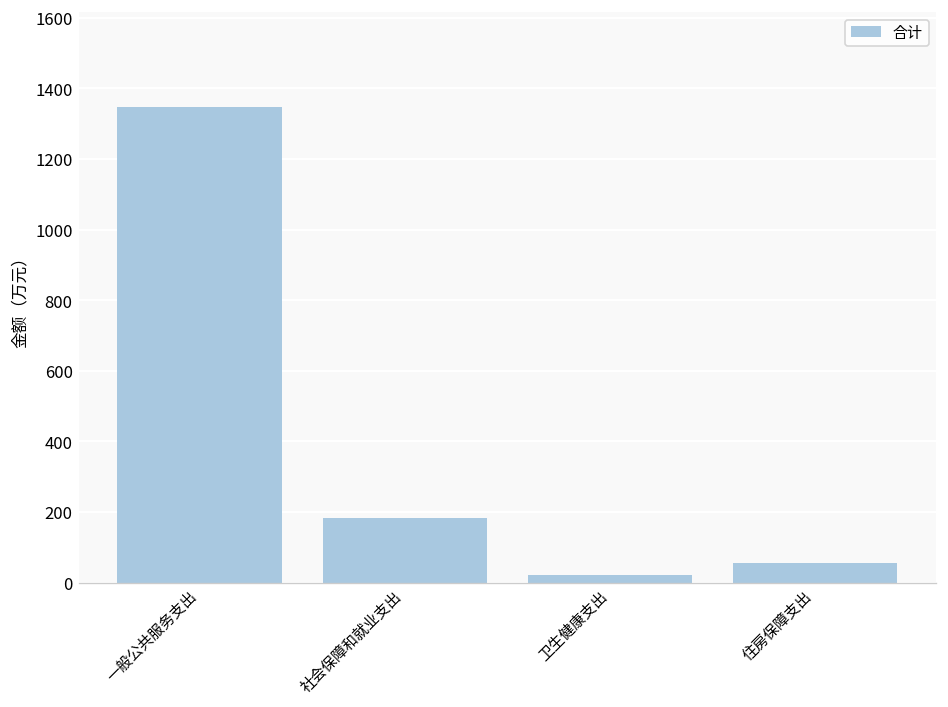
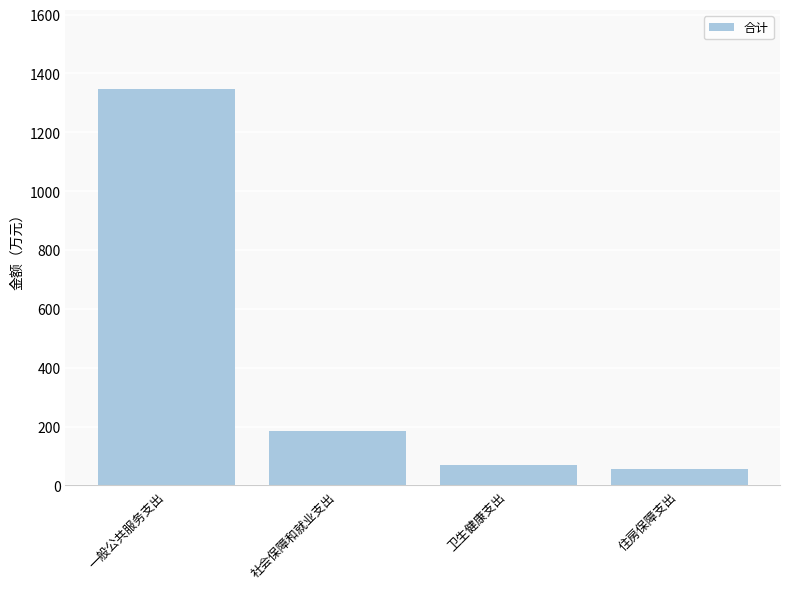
卫生健康支出: 20 -> 70
